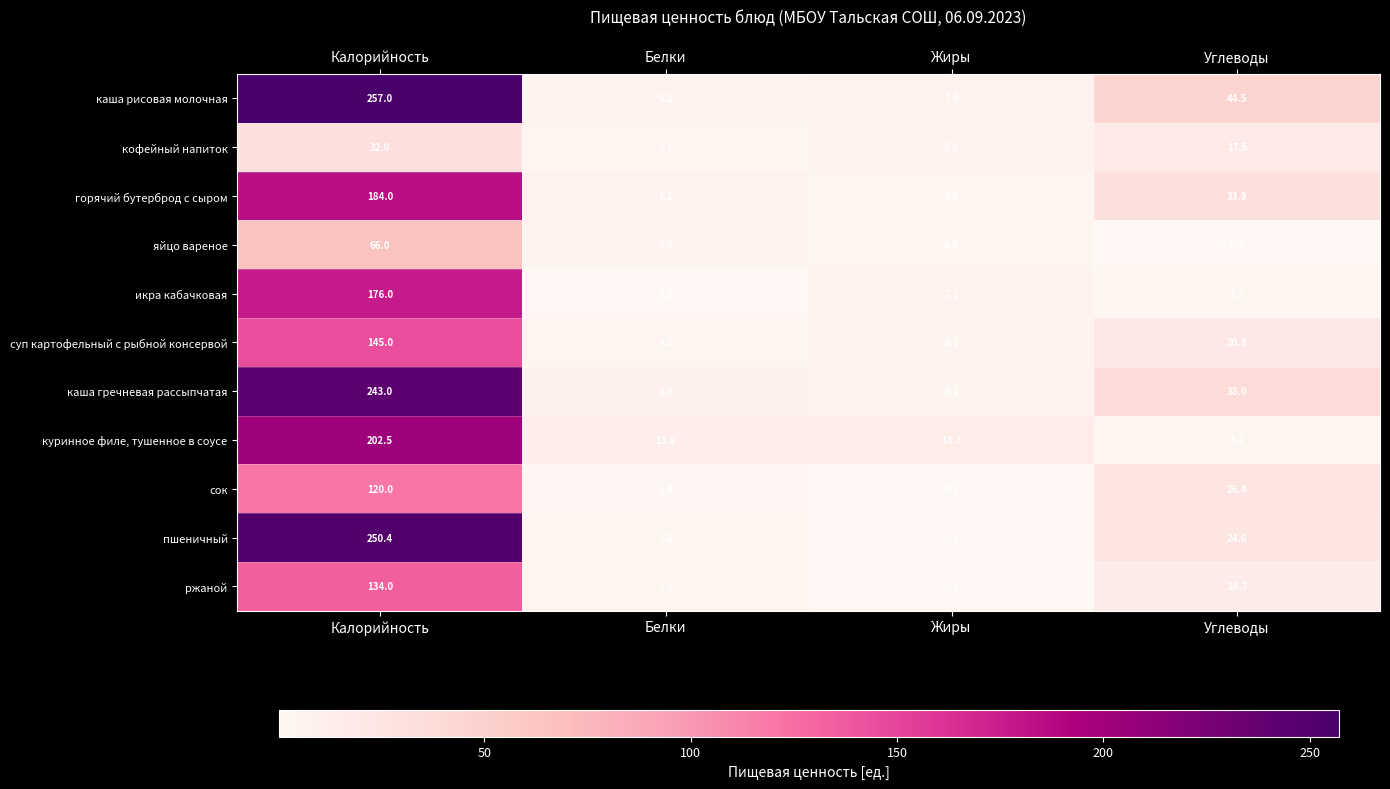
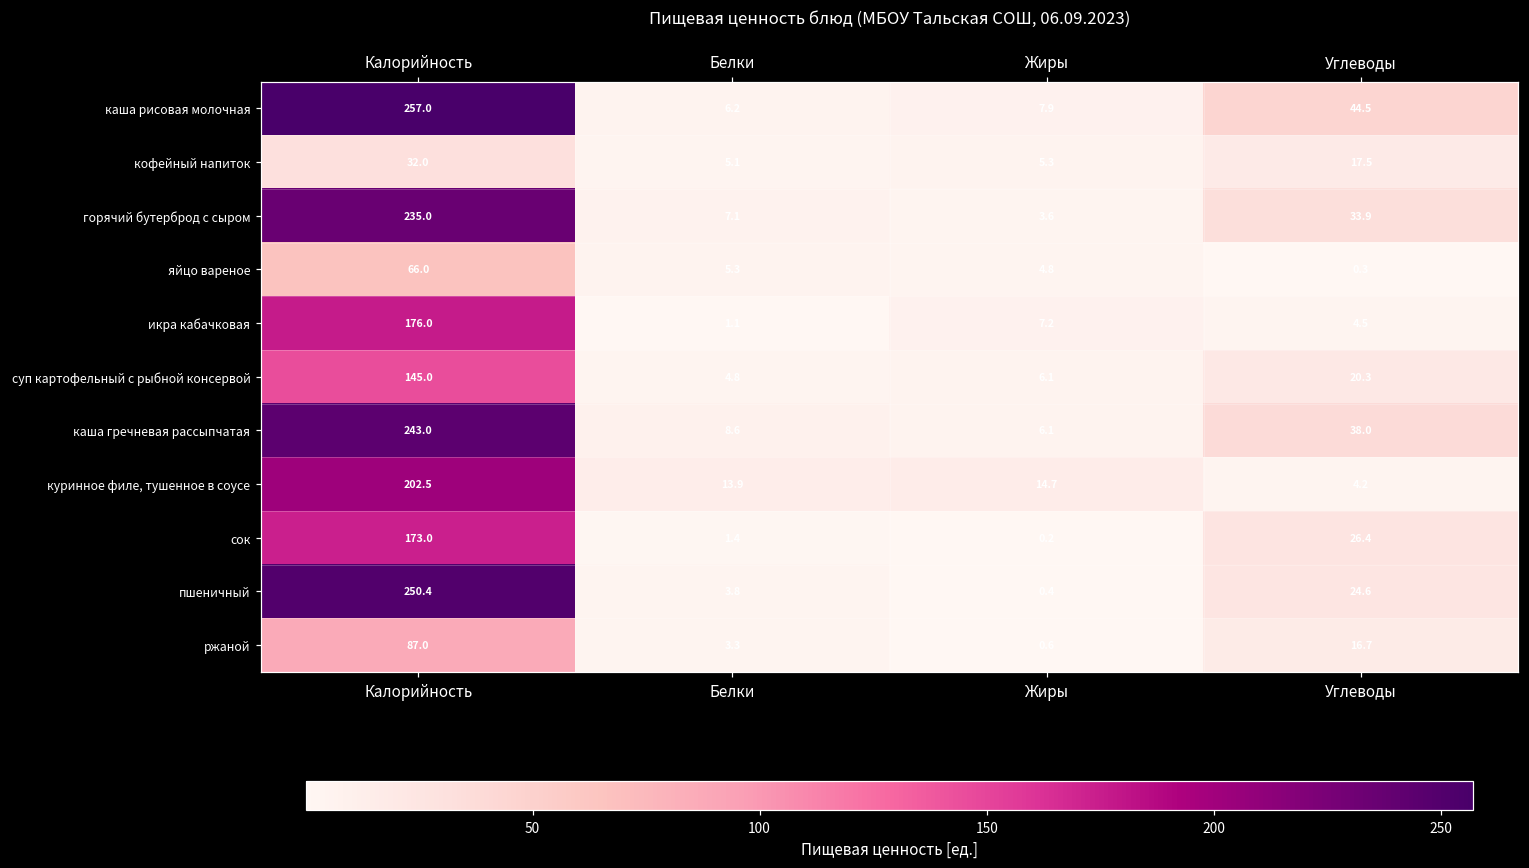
горячий бутерброд с сыром, Калорийность: 184.0 -> 235.0
сок, Калорийность: 120.0 -> 173.0
ржаной, Калорийность: 134.0 -> 87.0
